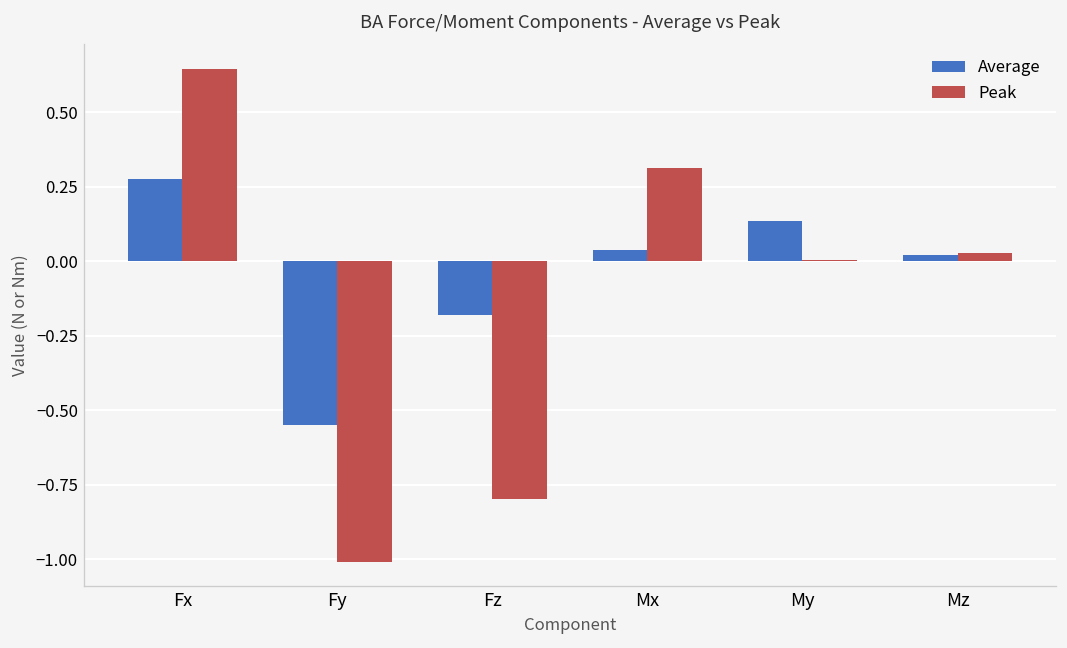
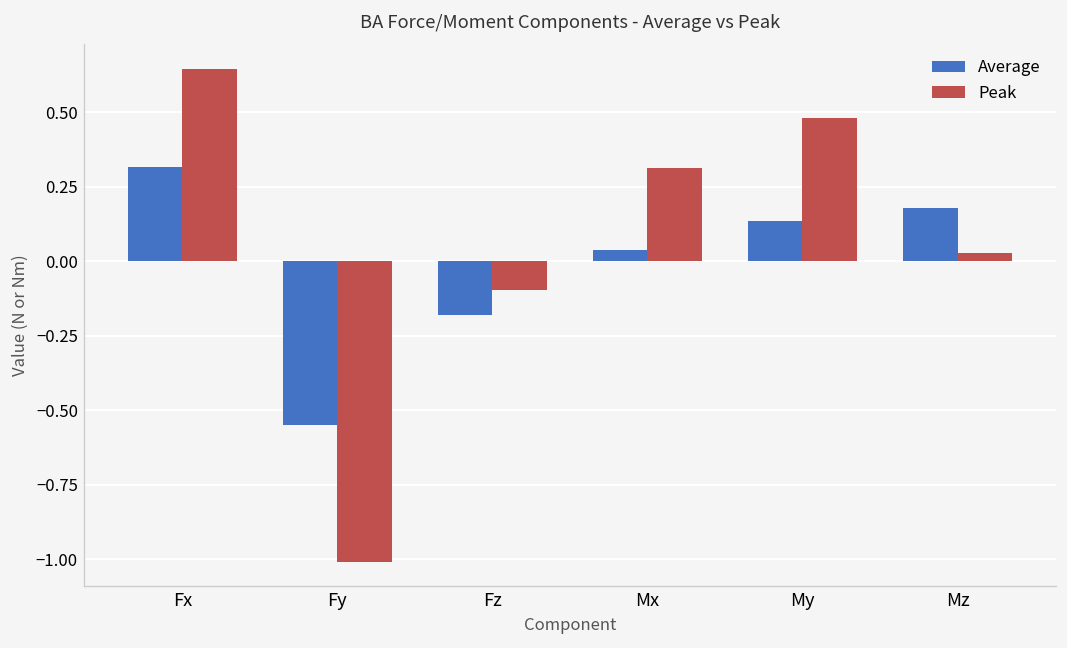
Average, Fx: 0.28 -> 0.32
Peak, Fz: -0.80 -> -0.10
Peak, My: 0.00 -> 0.48
Average, Mz: 0.02 -> 0.18
